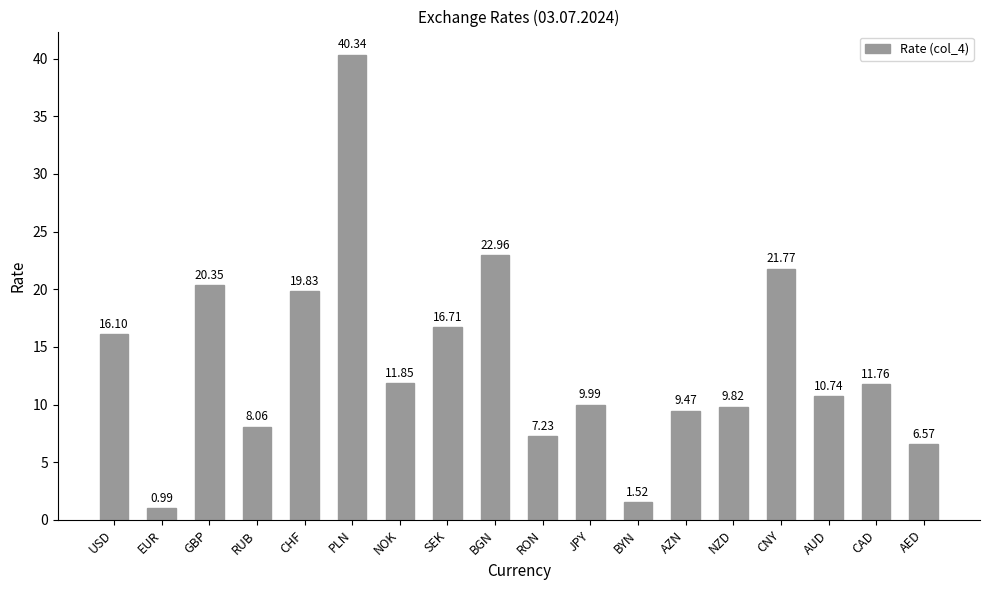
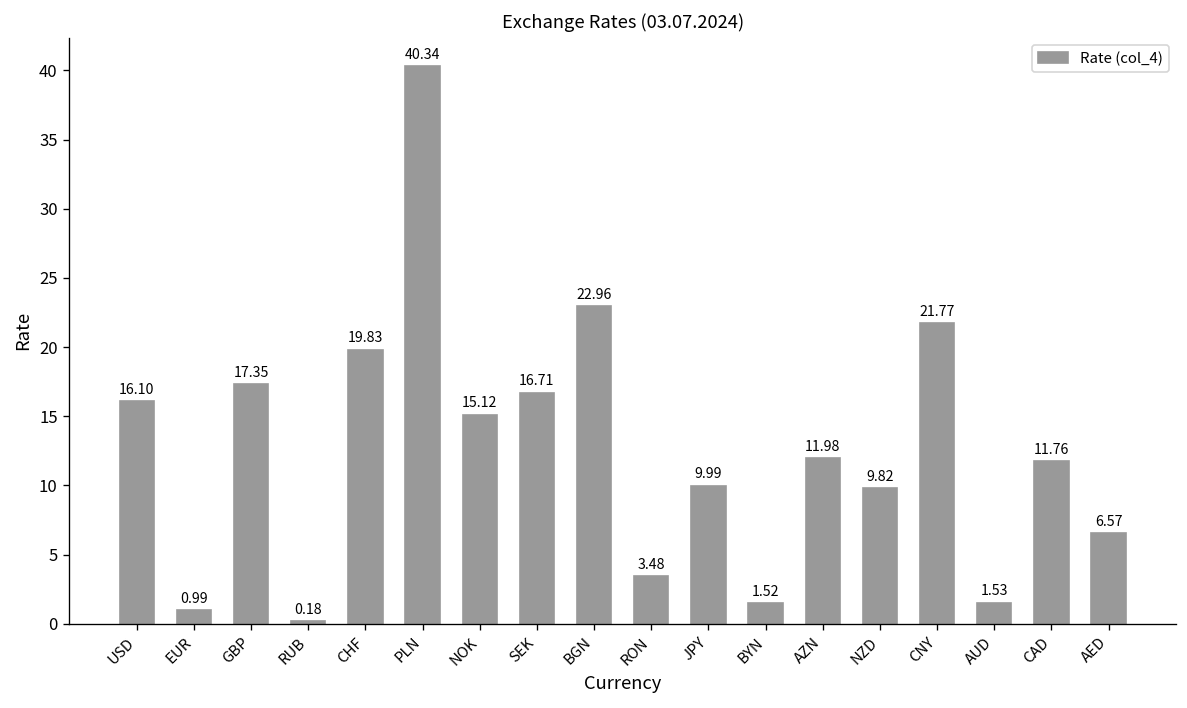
GBP: 20.35 -> 17.35
RUB: 8.06 -> 0.18
NOK: 11.85 -> 15.12
RON: 7.23 -> 3.48
AZN: 9.47 -> 11.98
AUD: 10.74 -> 1.53
